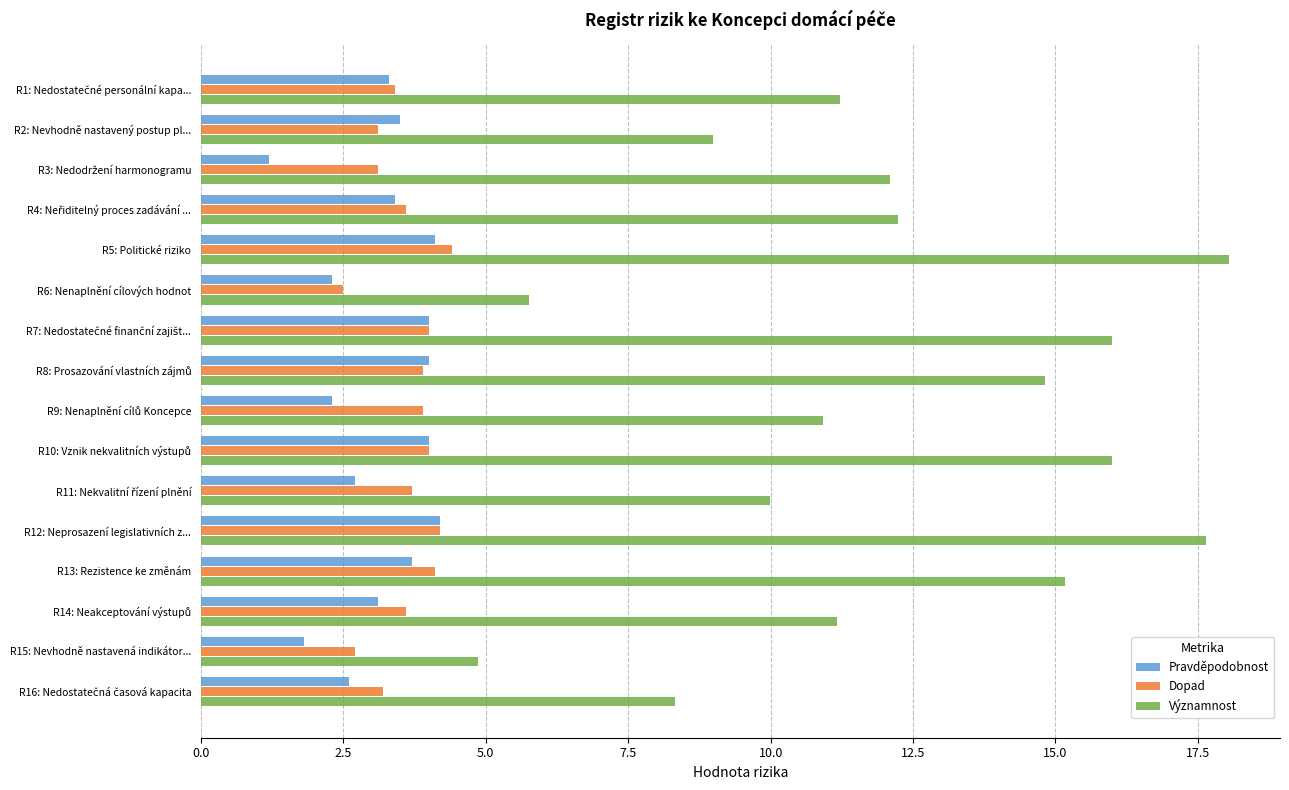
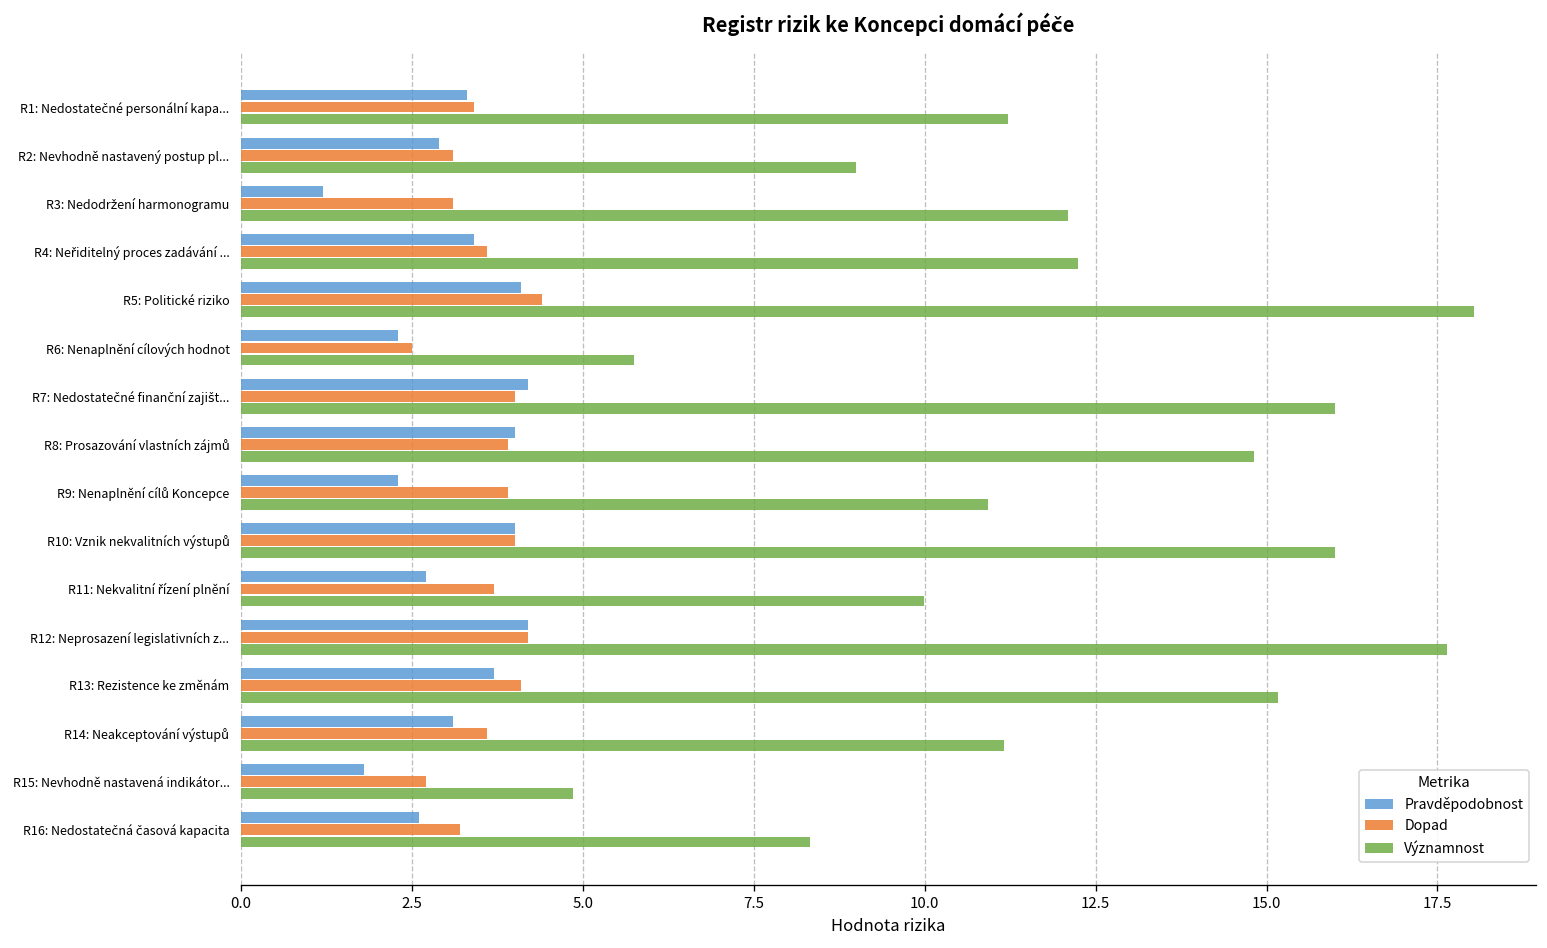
Pravděpodobnost, R2: Nevhodně nastavený postup pl...: 3.5 -> 2.9
Pravděpodobnost, R7: Nedostatečné finanční zajišt...: 4.0 -> 4.2
